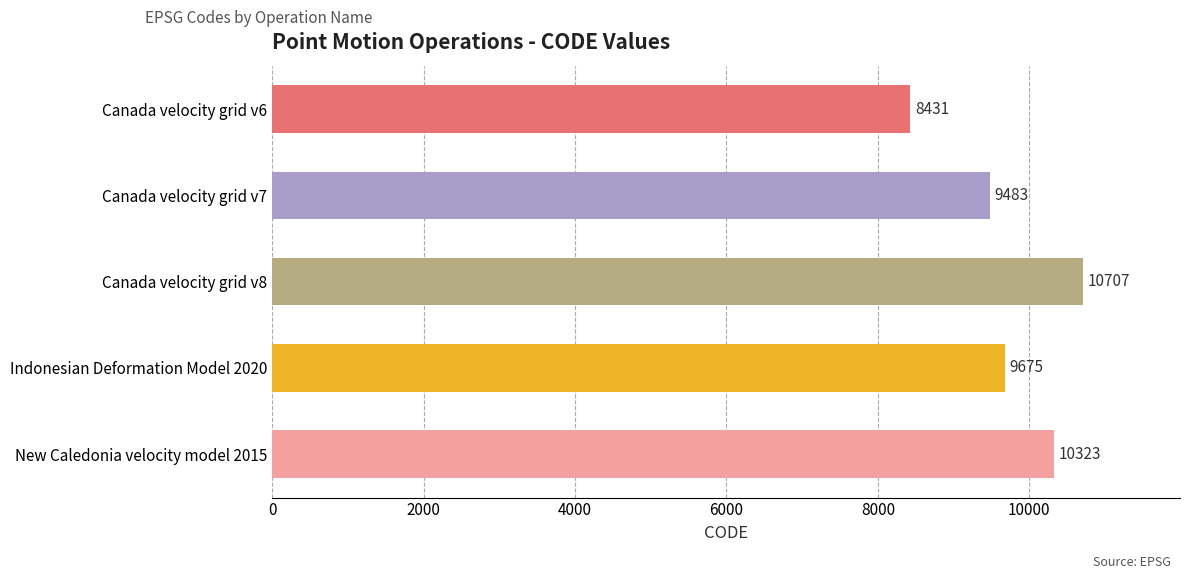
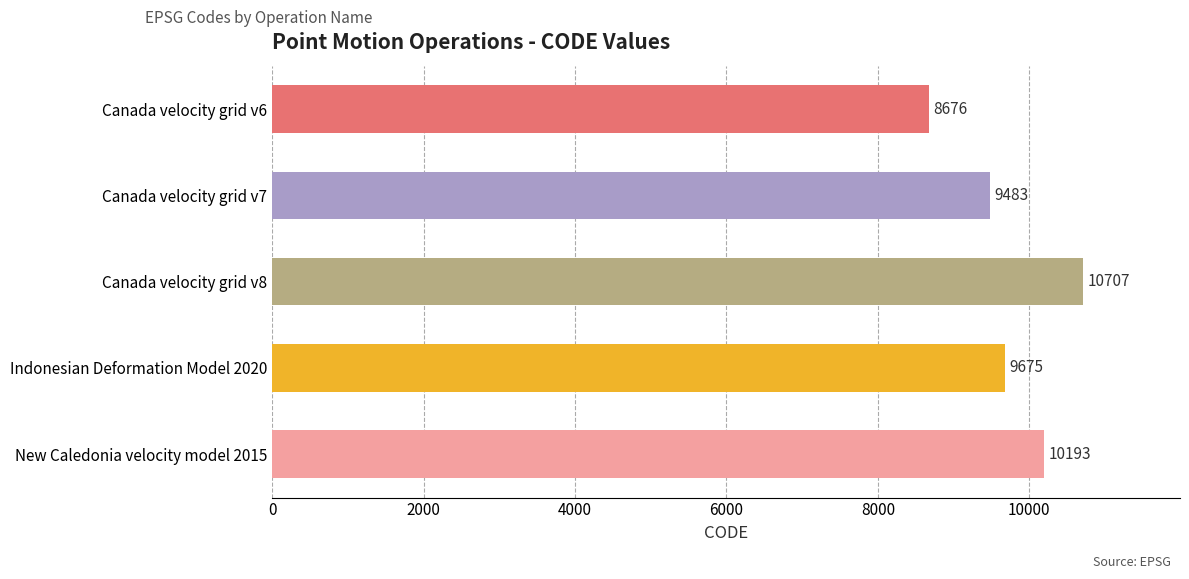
Canada velocity grid v6: 8431 -> 8676
New Caledonia velocity model 2015: 10323 -> 10193
